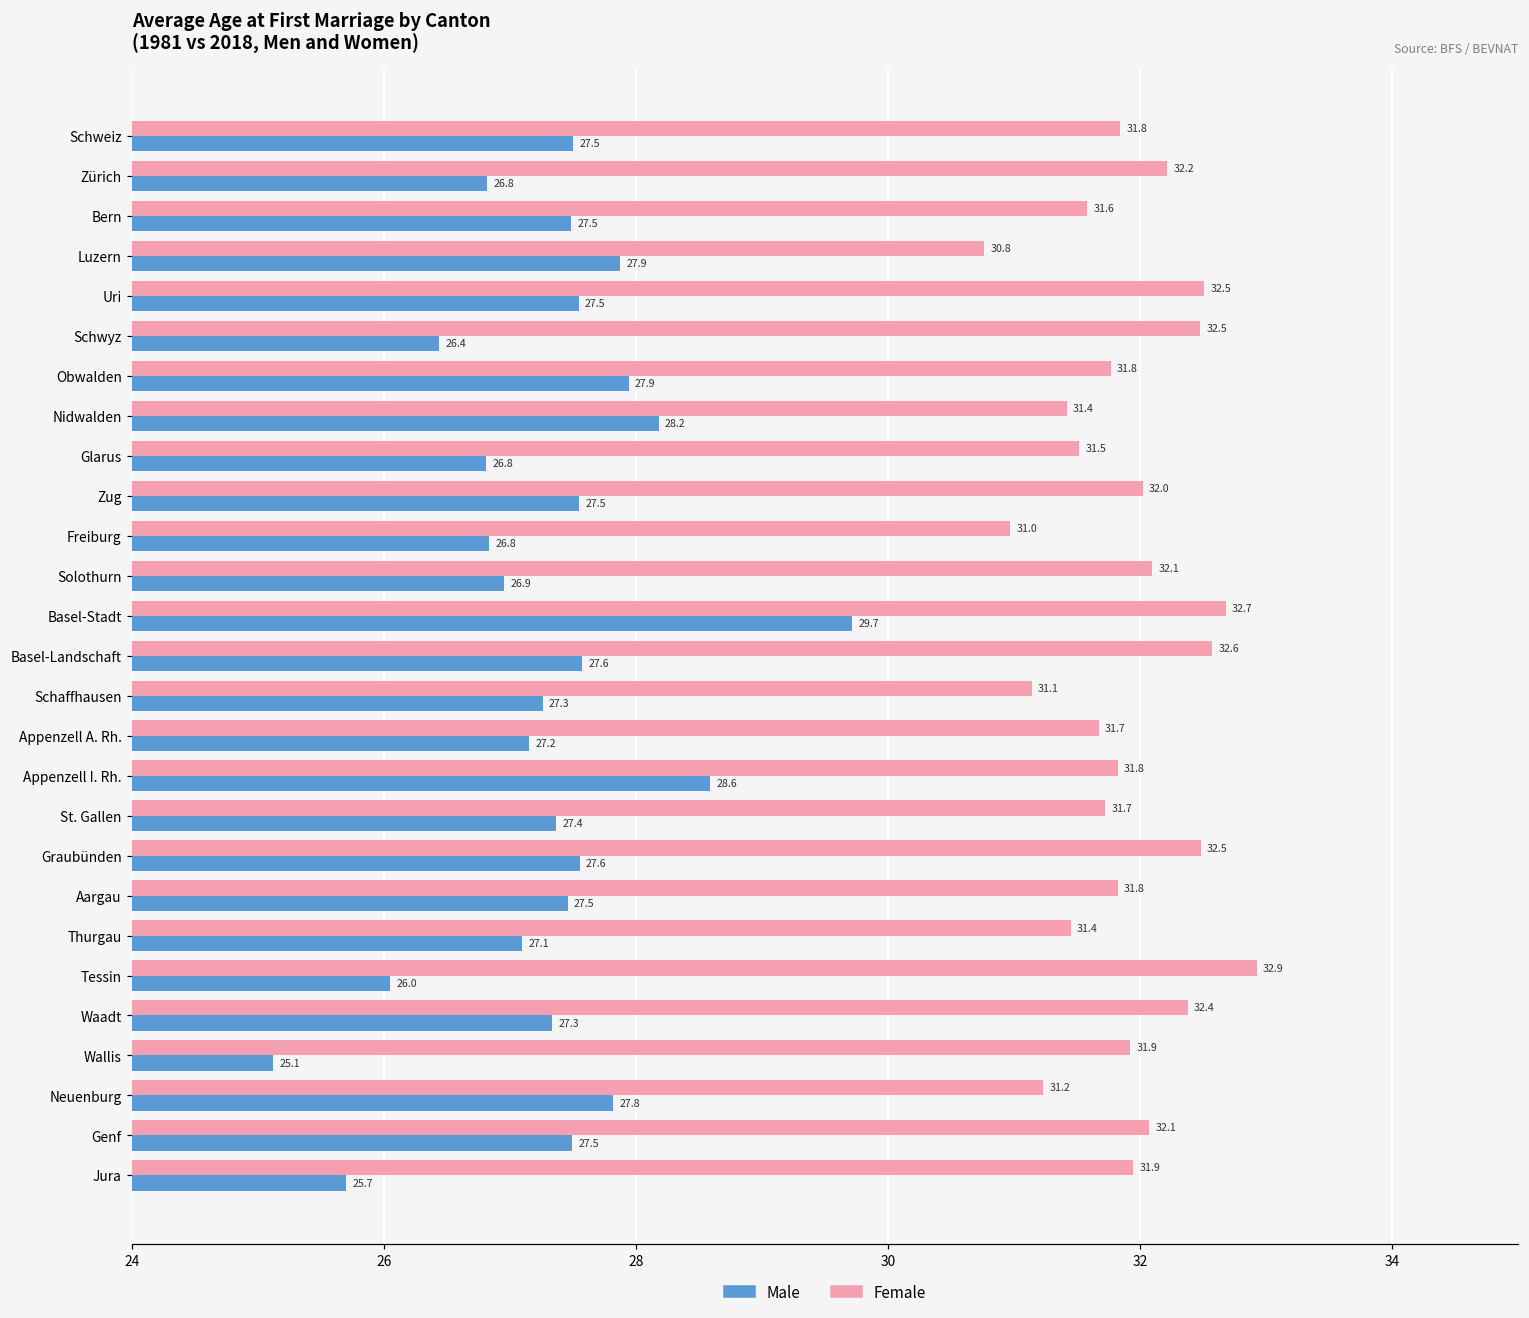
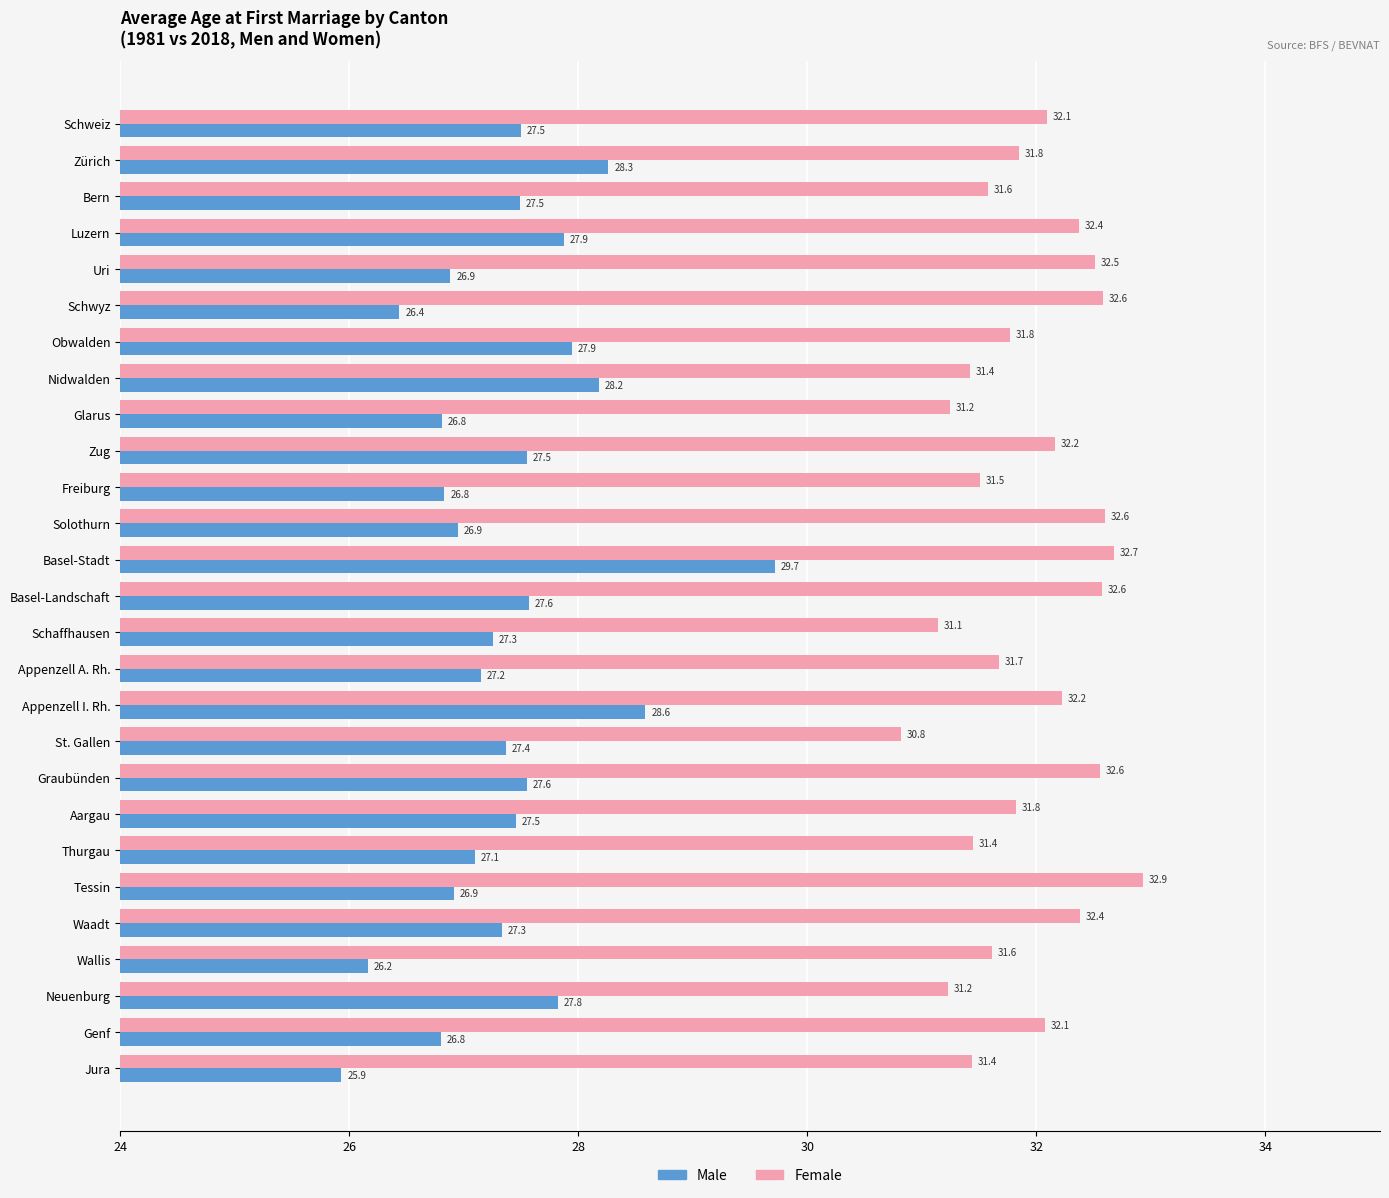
Female, Schweiz: 31.8 -> 32.1
Female, Zürich: 32.2 -> 31.8
Male, Zürich: 26.8 -> 28.3
Female, Luzern: 30.8 -> 32.4
Male, Uri: 27.5 -> 26.9
Female, Schwyz: 32.5 -> 32.6
Female, Glarus: 31.5 -> 31.2
Female, Zug: 32.0 -> 32.2
Female, Freiburg: 31.0 -> 31.5
Female, Solothurn: 32.1 -> 32.6
Female, Appenzell I. Rh.: 31.8 -> 32.2
Female, St. Gallen: 31.7 -> 30.8
Female, Graubünden: 32.5 -> 32.6
Male, Tessin: 26.0 -> 26.9
Female, Wallis: 31.9 -> 31.6
Male, Wallis: 25.1 -> 26.2
Male, Genf: 27.5 -> 26.8
Female, Jura: 31.9 -> 31.4
Male, Jura: 25.7 -> 25.9
